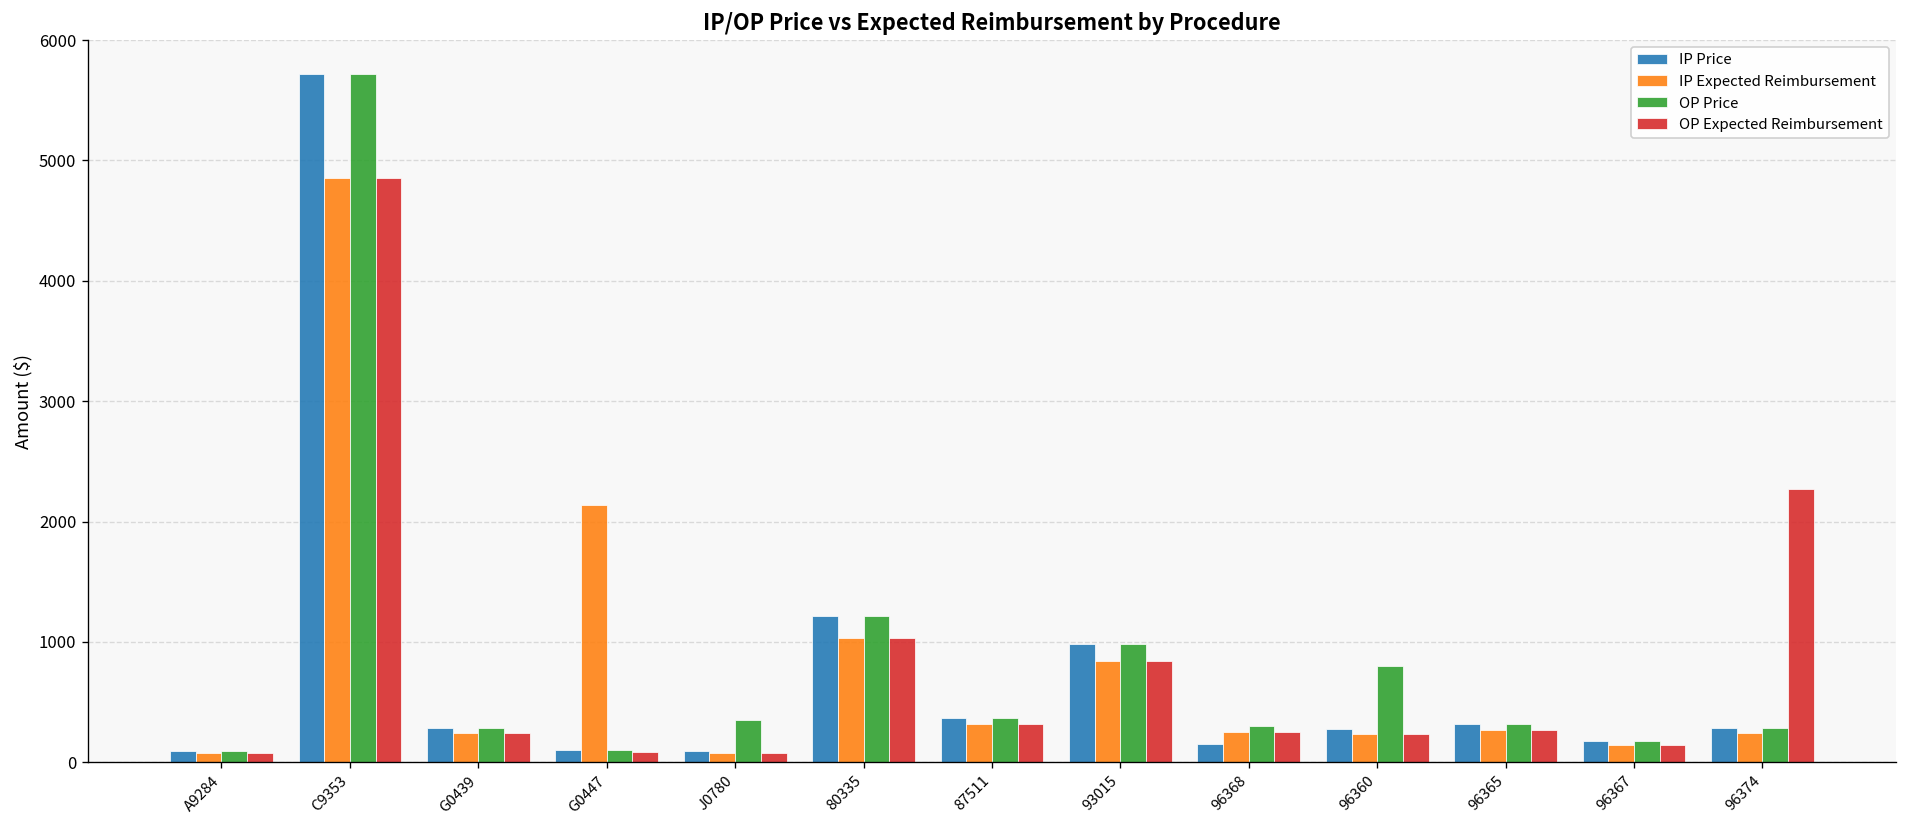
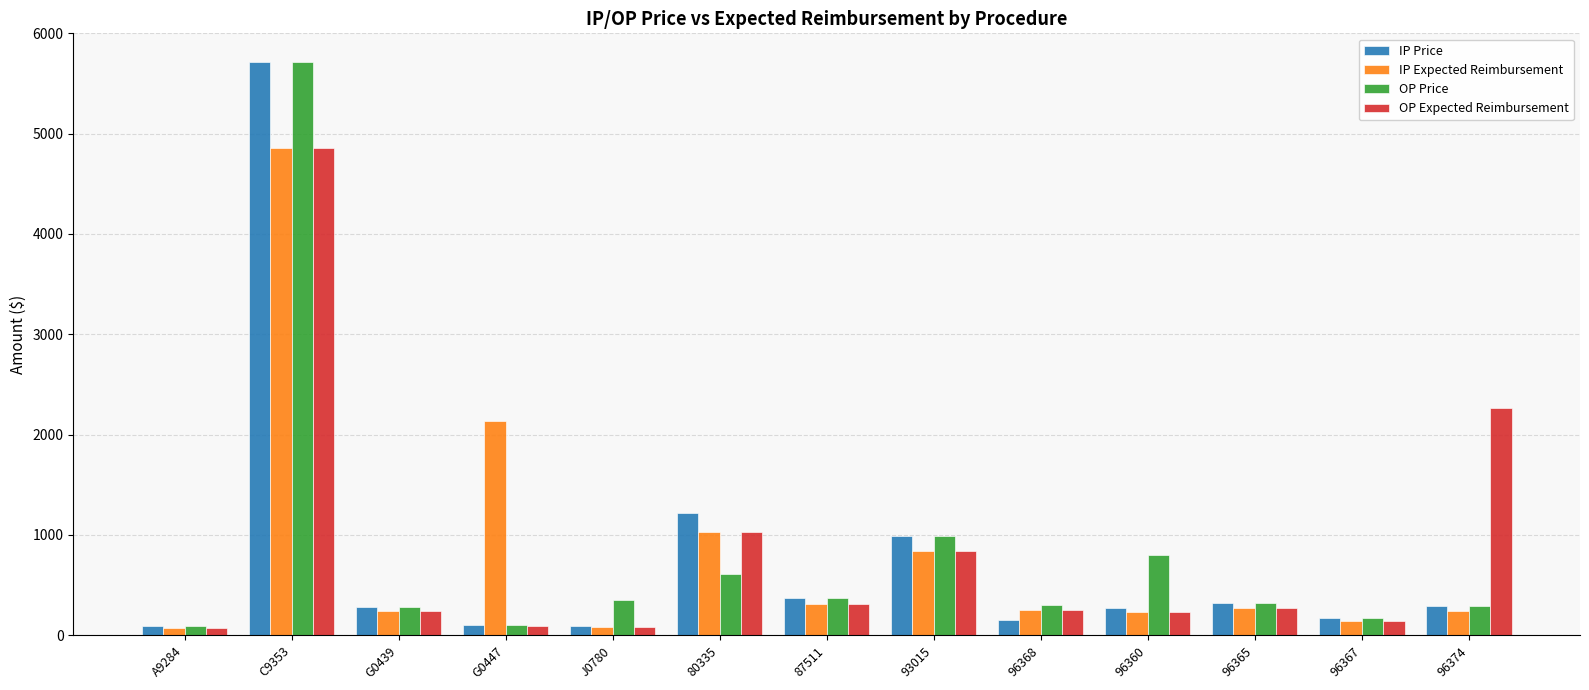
OP Price, 80335: 1210 -> 620
